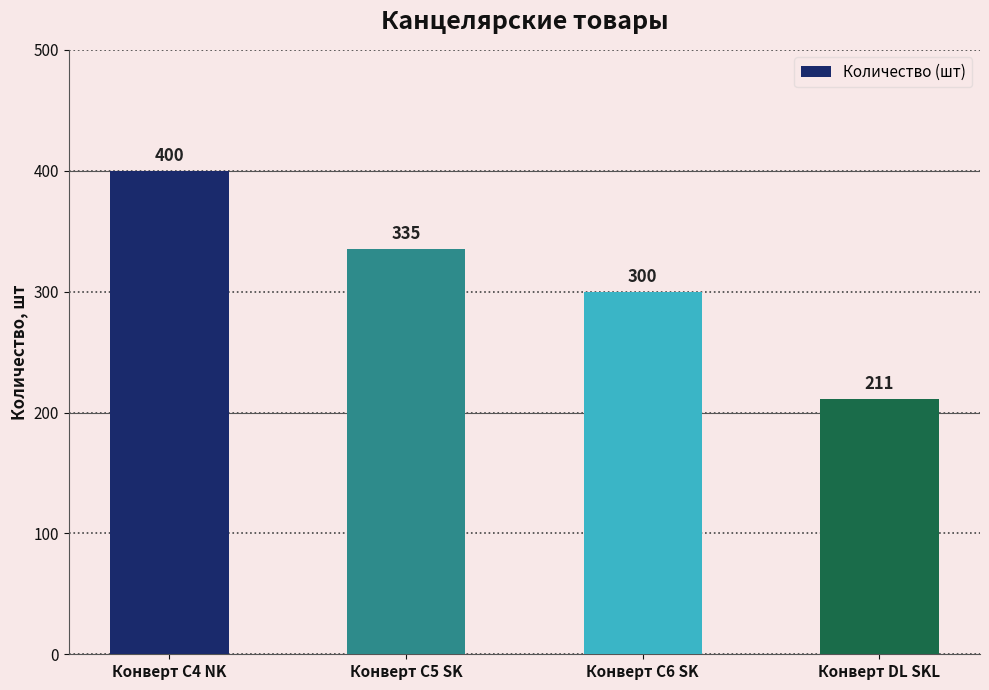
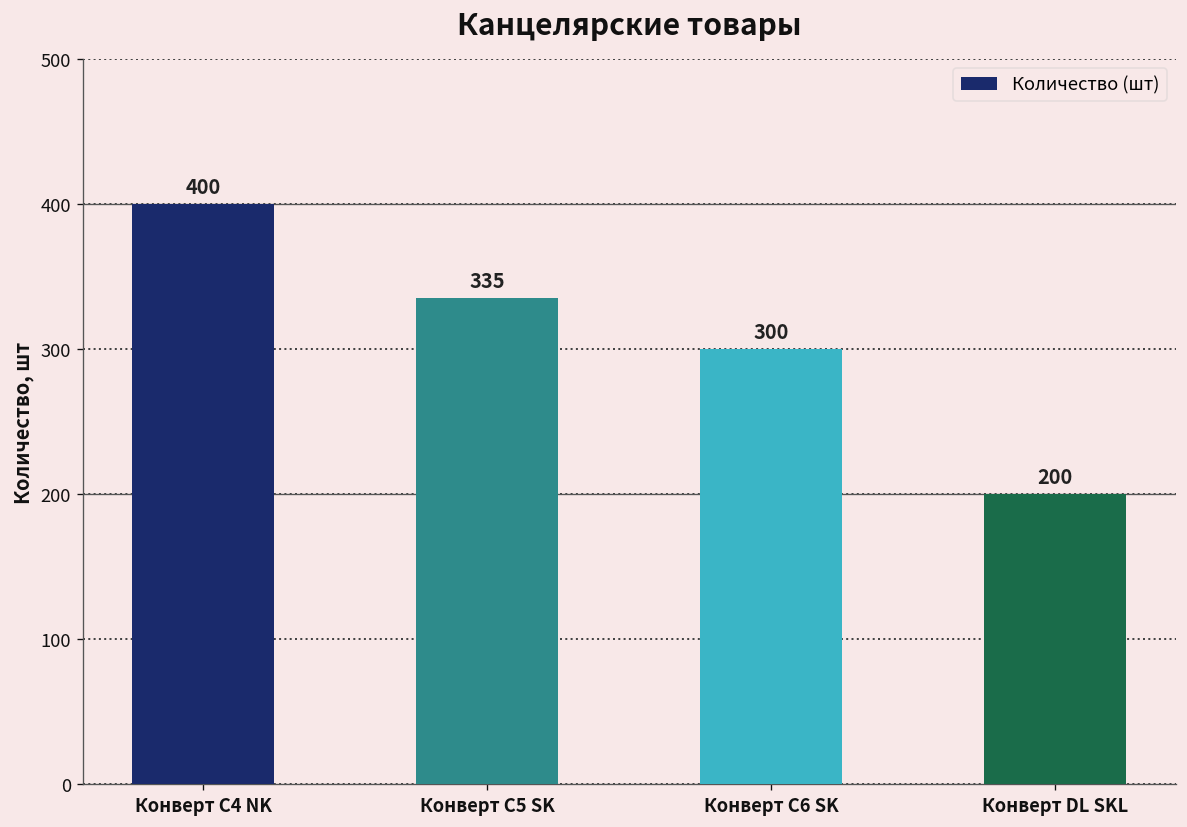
Конверт DL SKL: 211 -> 200
